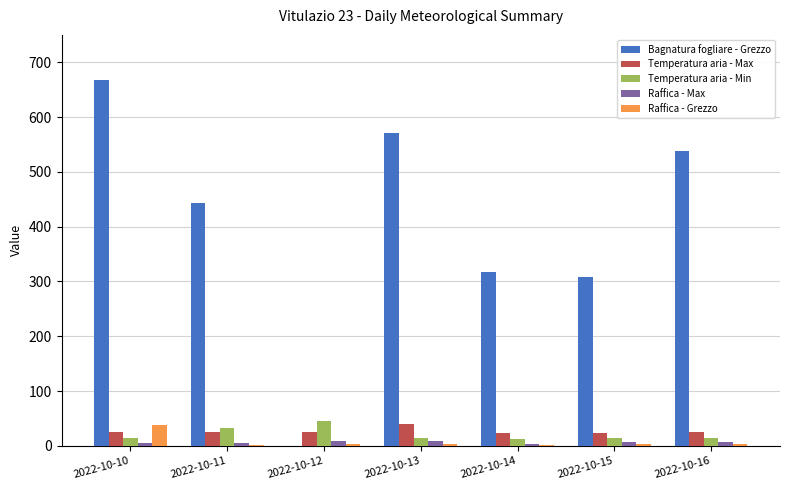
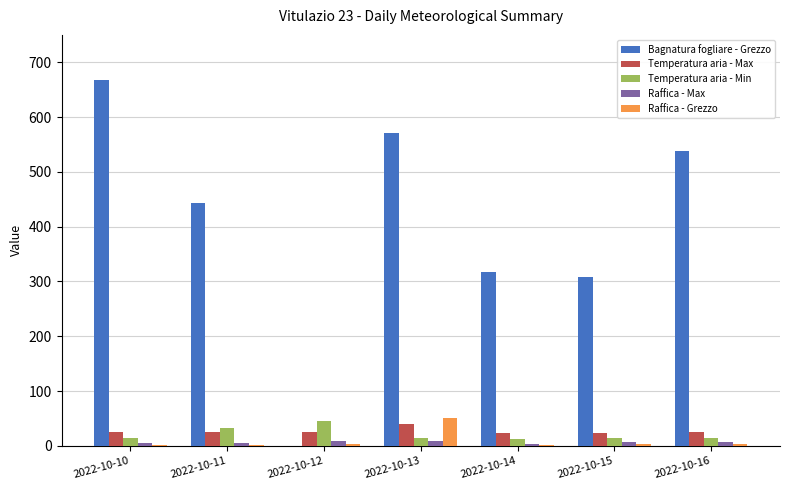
Raffica - Grezzo, 2022-10-10: 40 -> 0
Raffica - Grezzo, 2022-10-13: 0 -> 50
